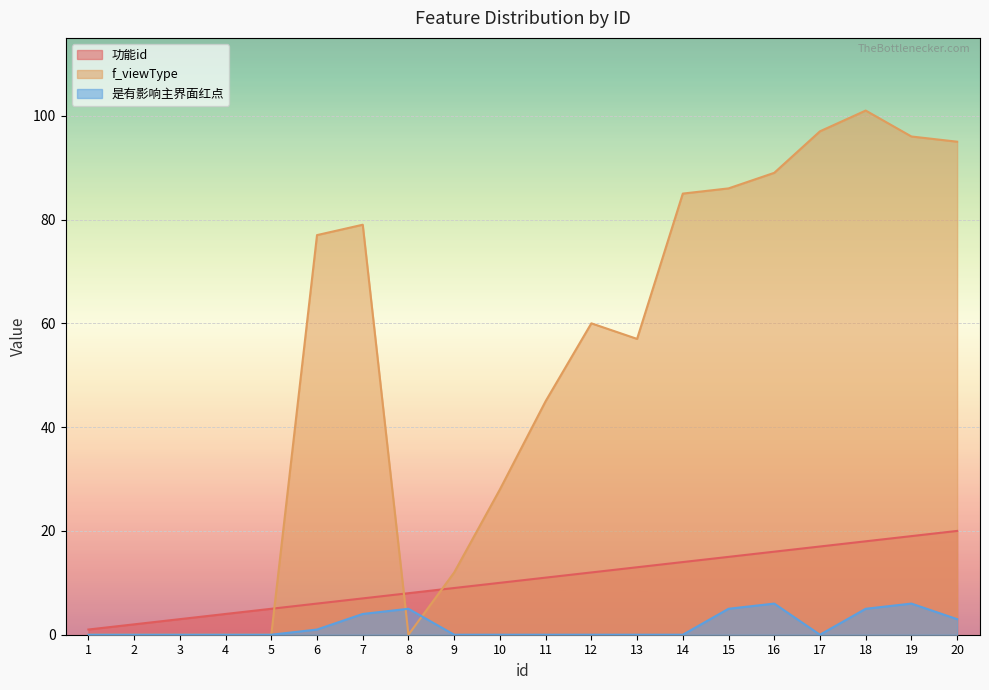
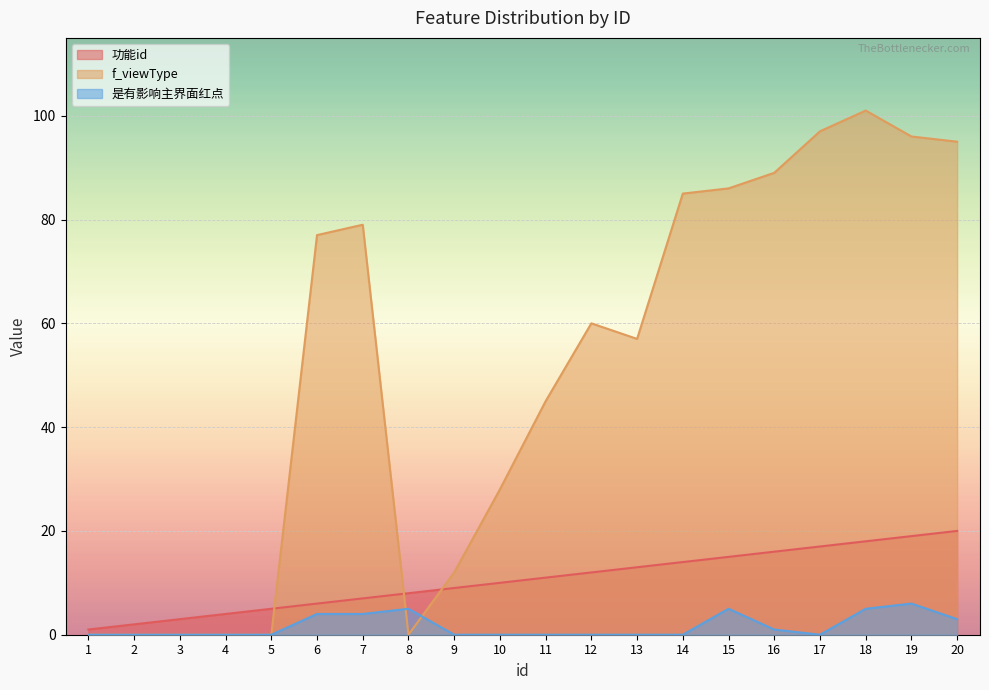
是有影响主界面红点, 6: 1 -> 4
是有影响主界面红点, 16: 6 -> 1
